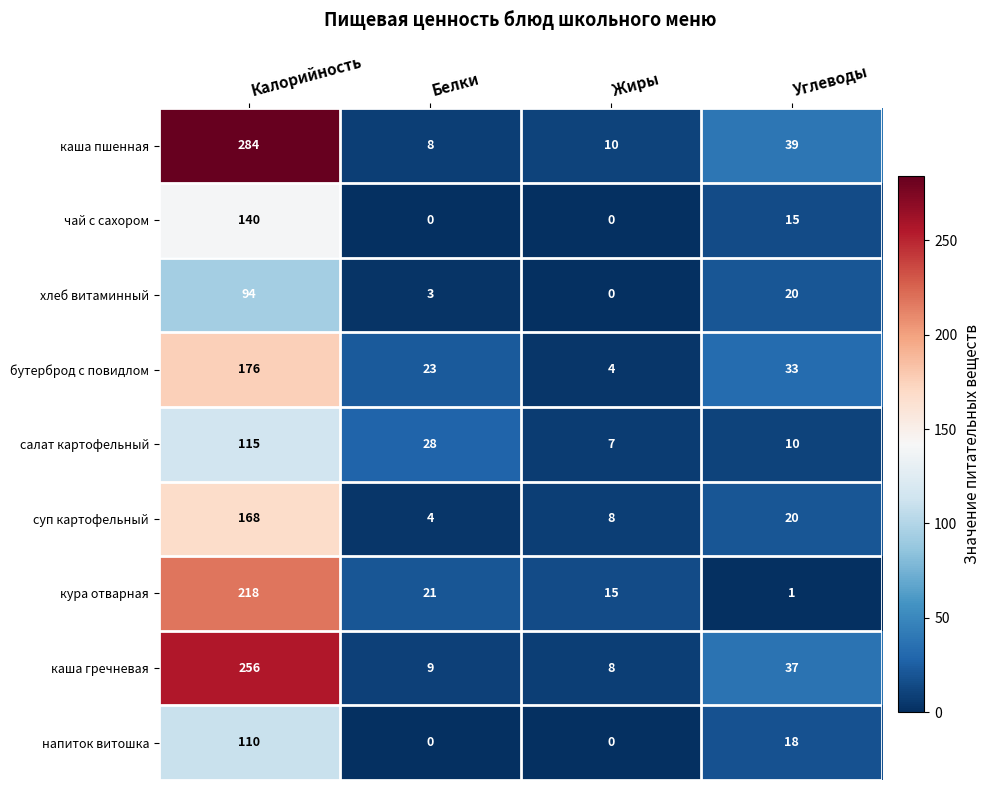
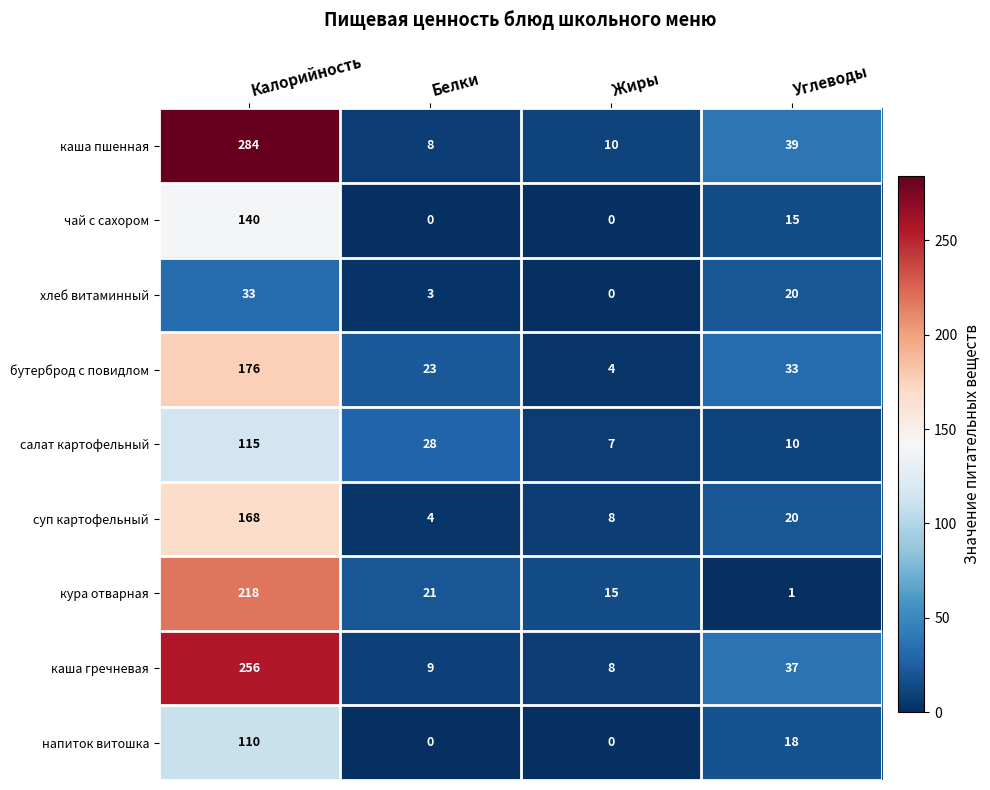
хлеб витаминный, Калорийность: 94 -> 33
